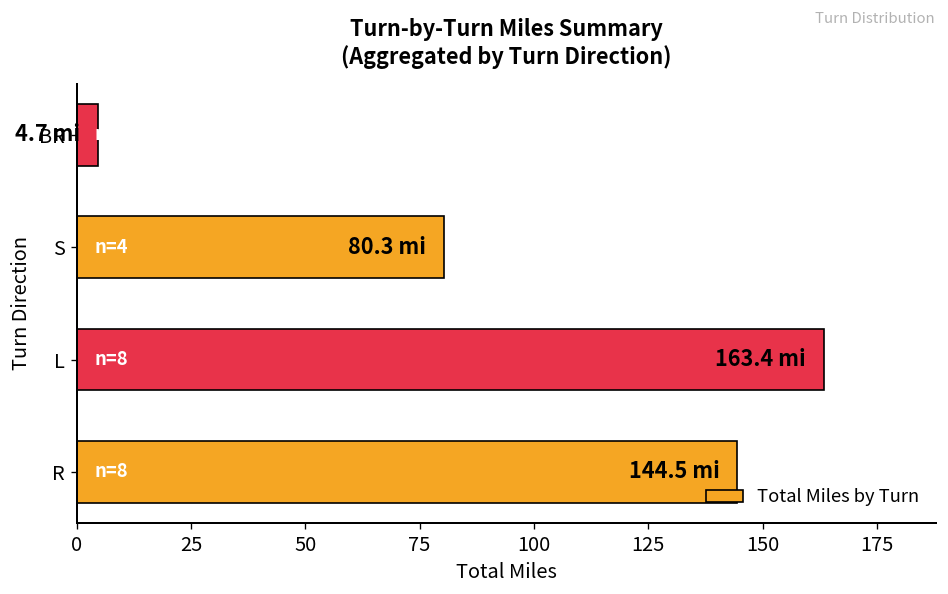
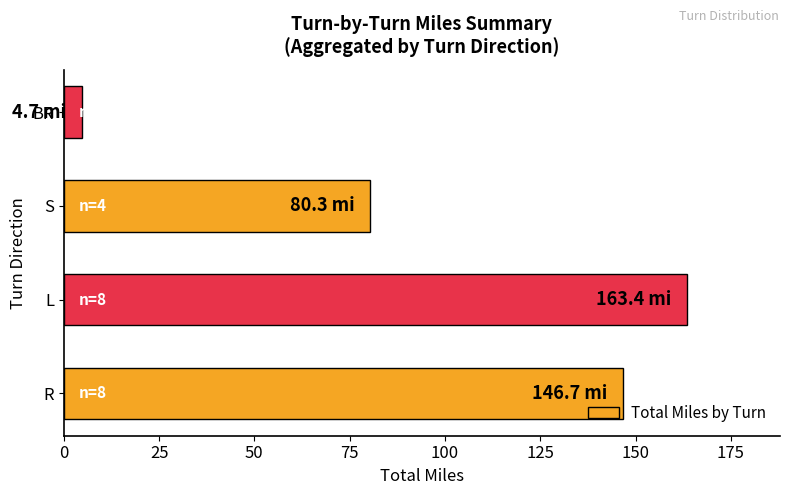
R: 144.5 -> 146.7
